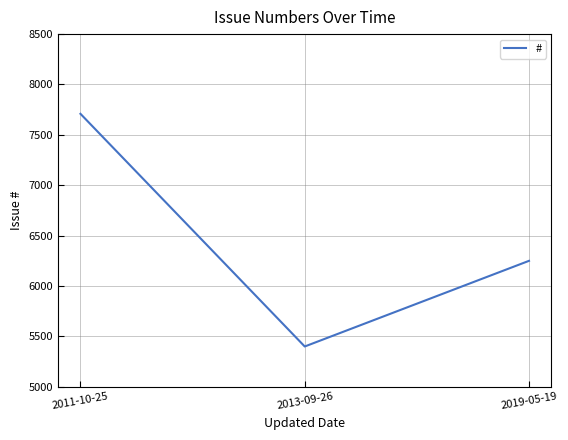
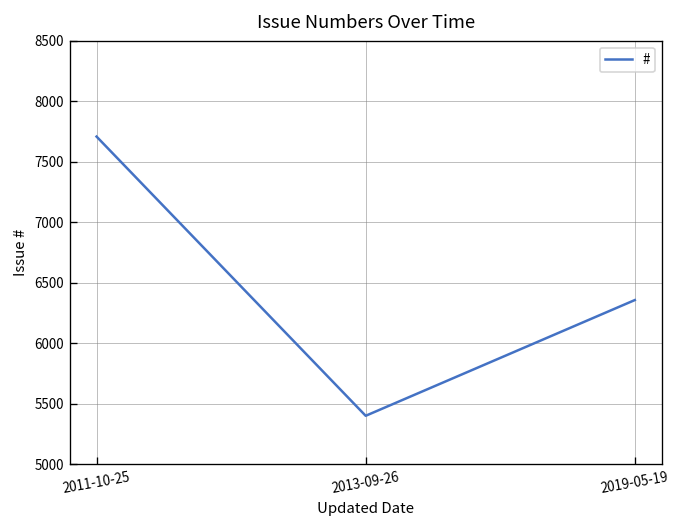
2019-05-19: 6250 -> 6360
